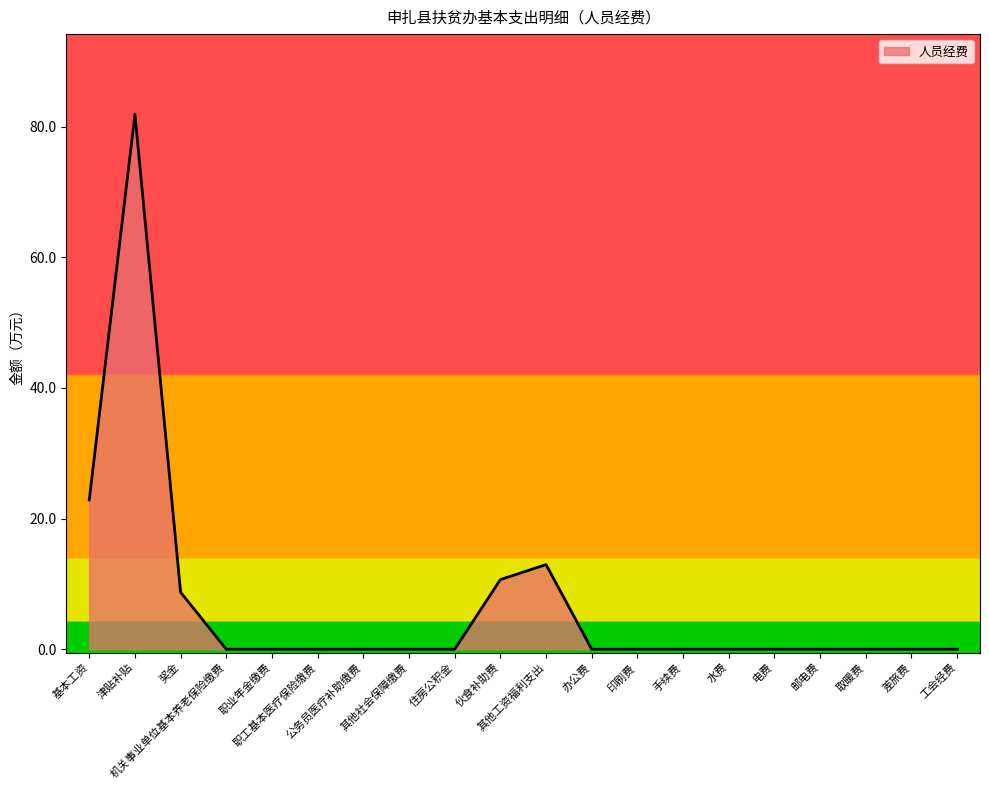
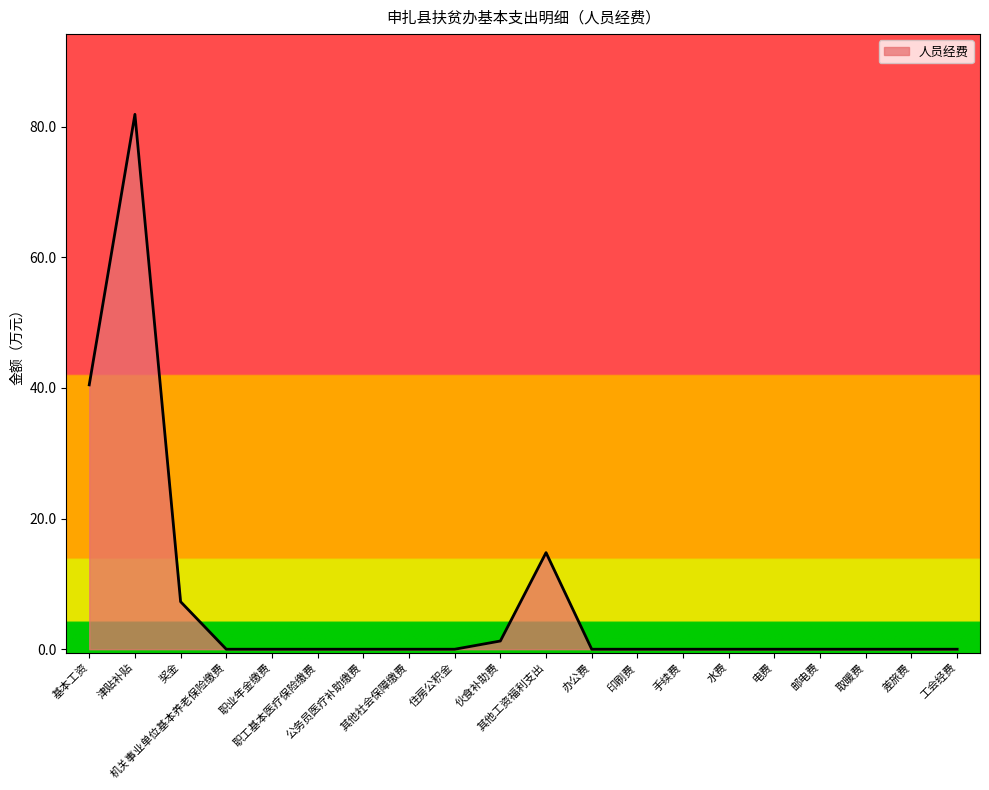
基本工资: 23 -> 40
奖金: 9 -> 7
伙食补助费: 11 -> 1
其他工资福利支出: 13 -> 15
